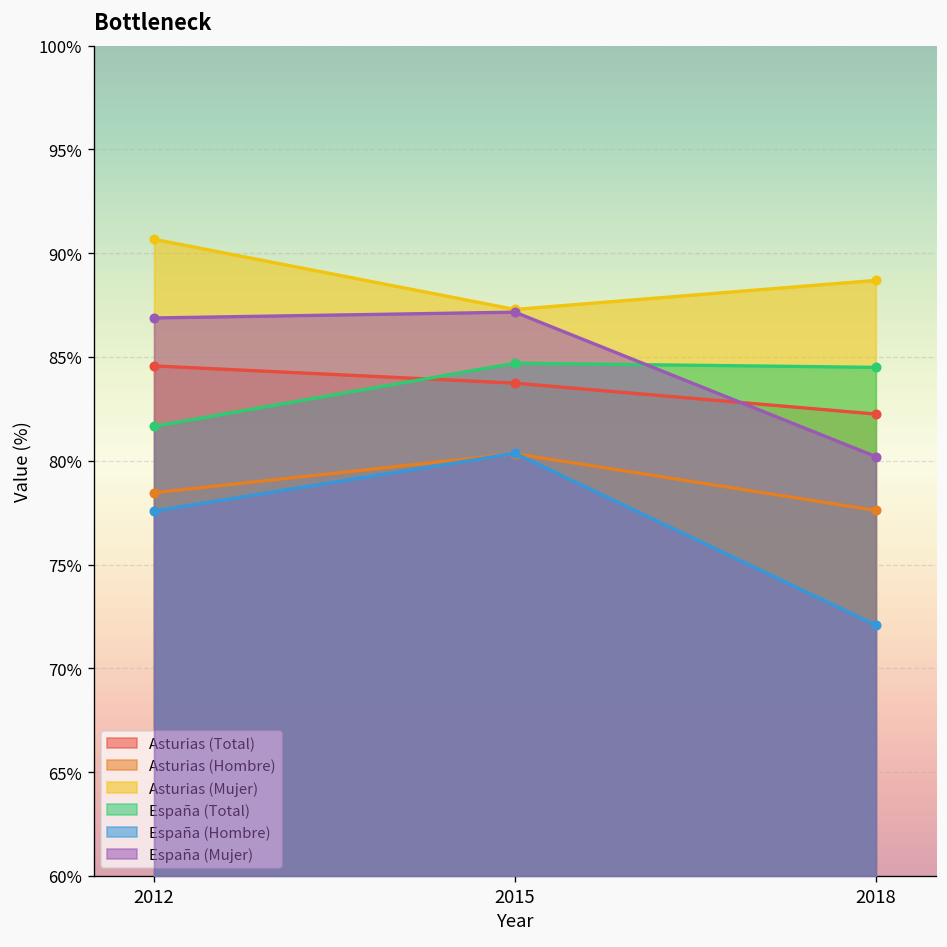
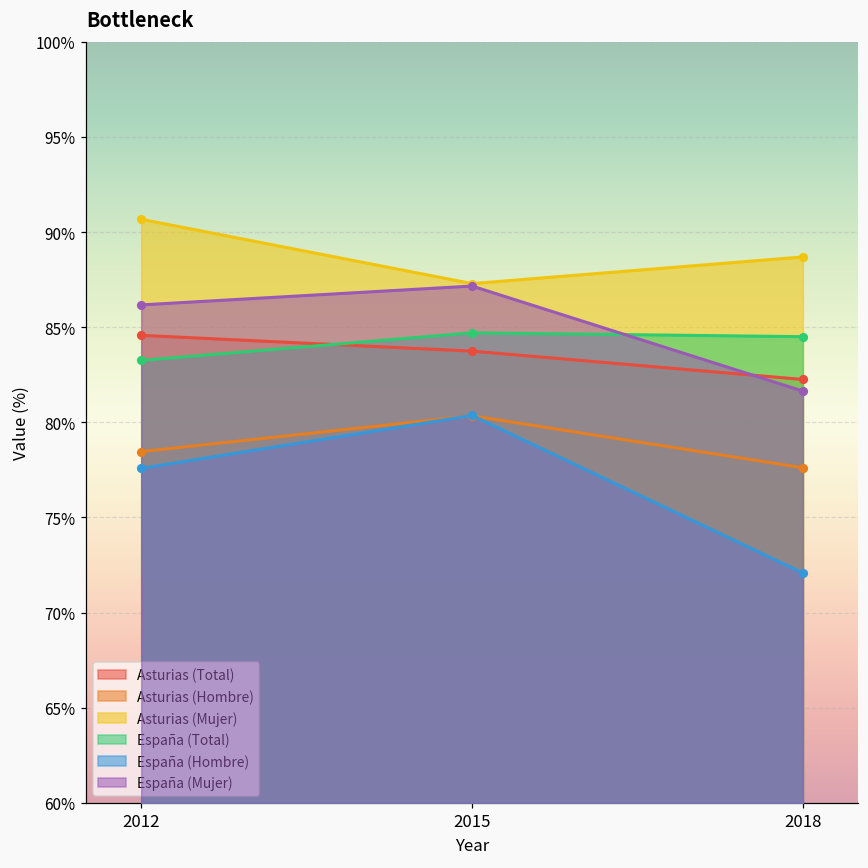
España (Total), 2012: 81.7% -> 83.3%
España (Mujer), 2012: 86.9% -> 86.2%
España (Mujer), 2018: 80.2% -> 81.6%
